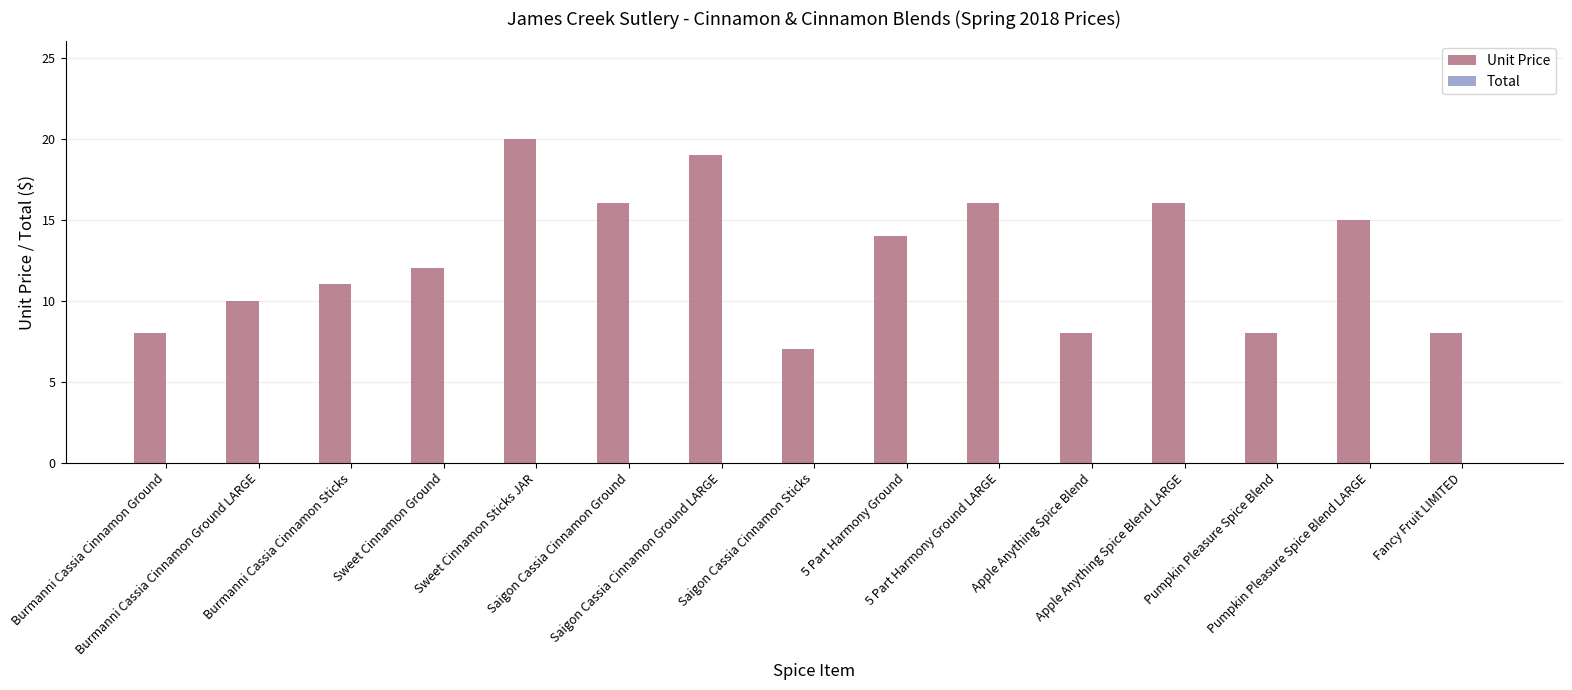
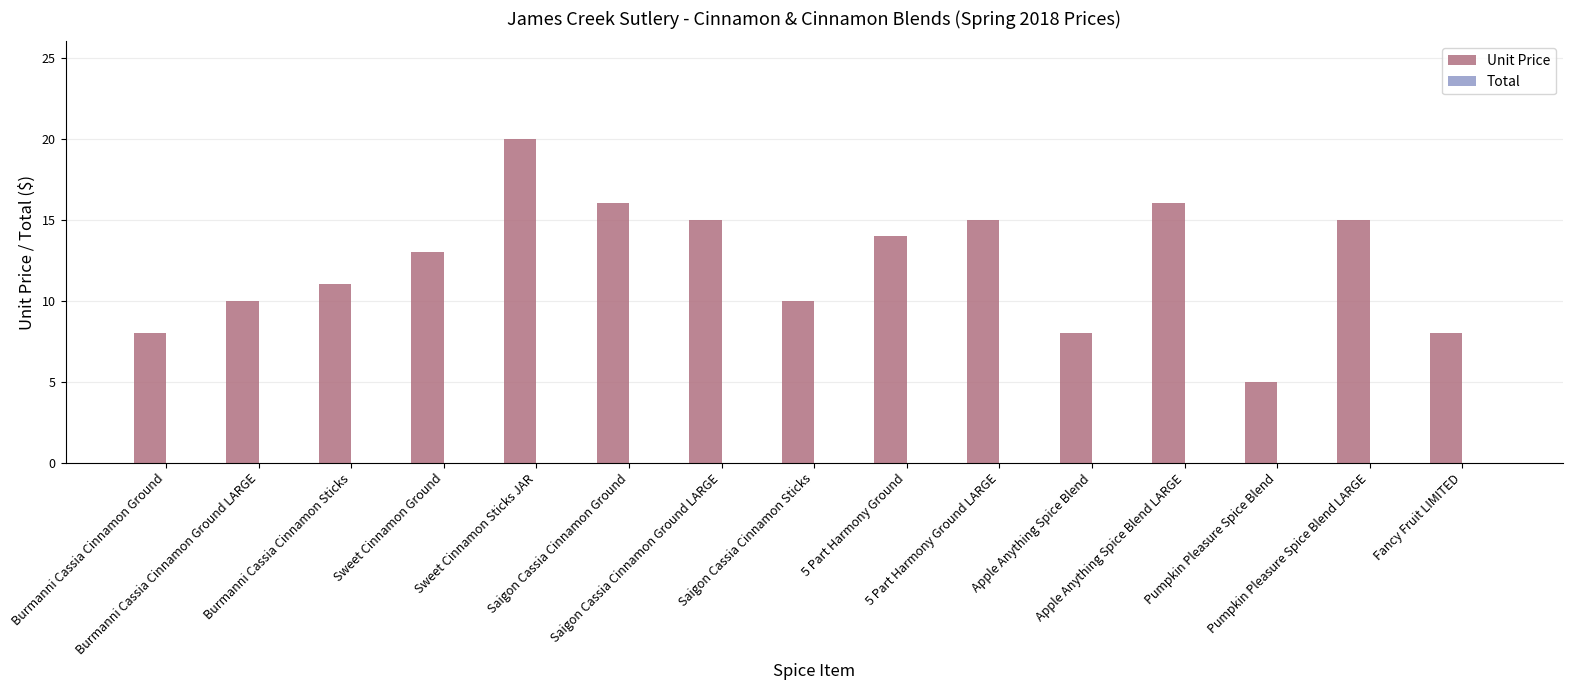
Unit Price, Sweet Cinnamon Ground: 12 -> 13
Unit Price, Saigon Cassia Cinnamon Ground LARGE: 19 -> 15
Unit Price, Saigon Cassia Cinnamon Sticks: 7 -> 10
Unit Price, 5 Part Harmony Ground LARGE: 16 -> 15
Unit Price, Pumpkin Pleasure Spice Blend: 8 -> 5
